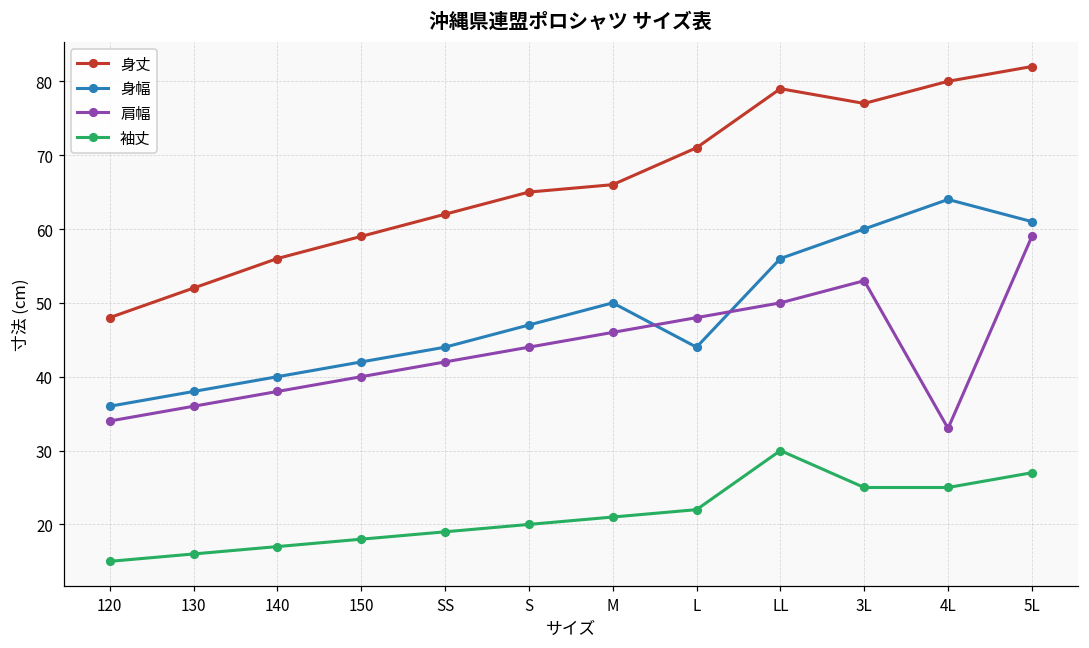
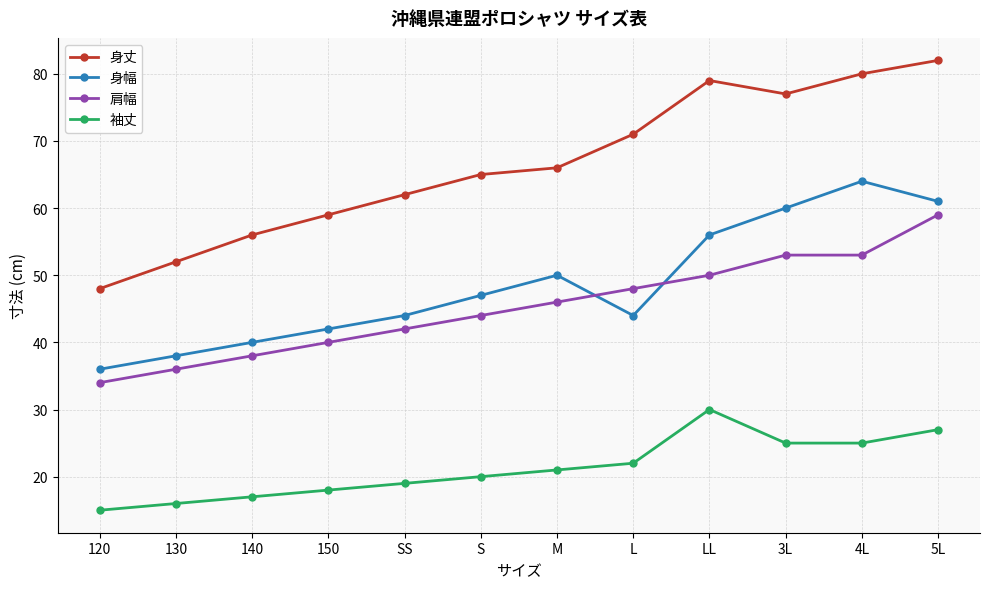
肩幅, 4L: 33 -> 53
